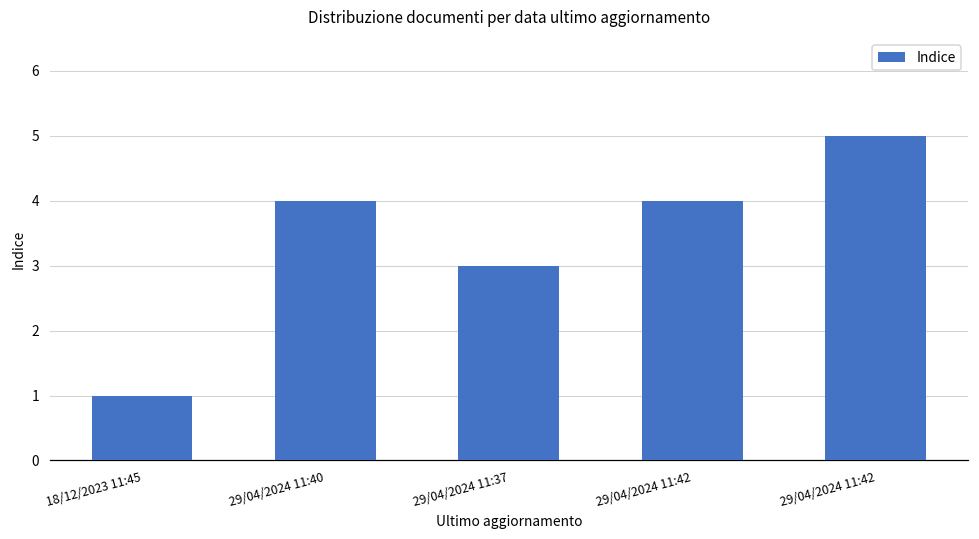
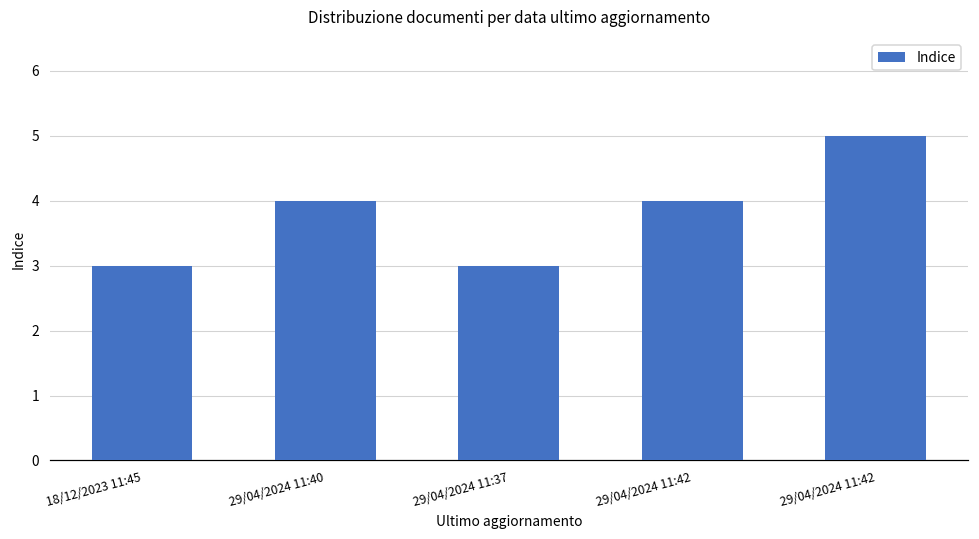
18/12/2023 11:45: 1 -> 3
